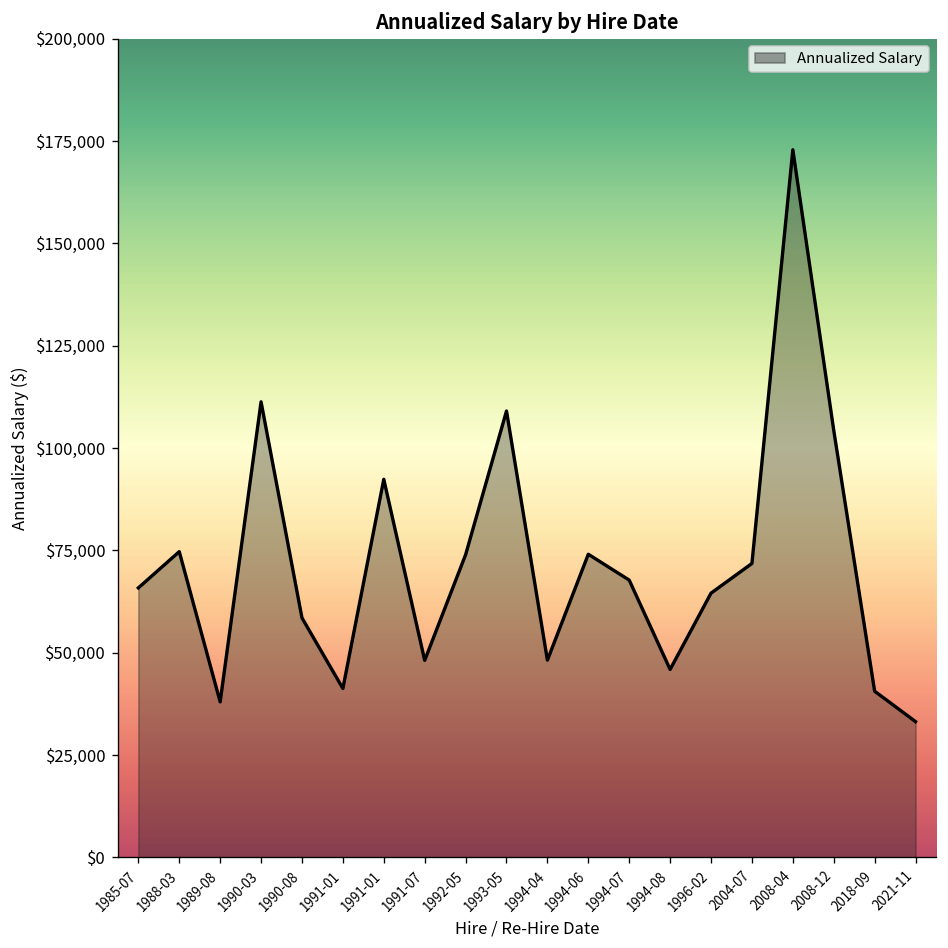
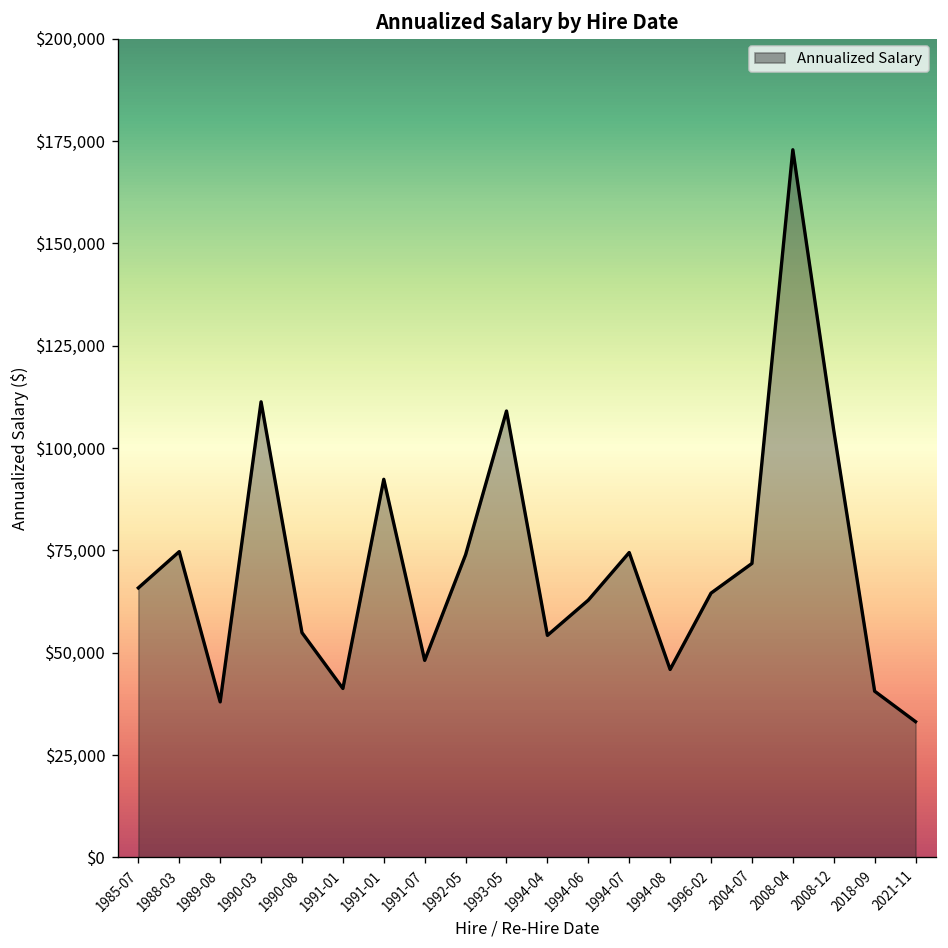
1990-08: $59,000 -> $55,000
1994-04: $48,000 -> $54,000
1994-06: $74,000 -> $63,000
1994-07: $68,000 -> $75,000
